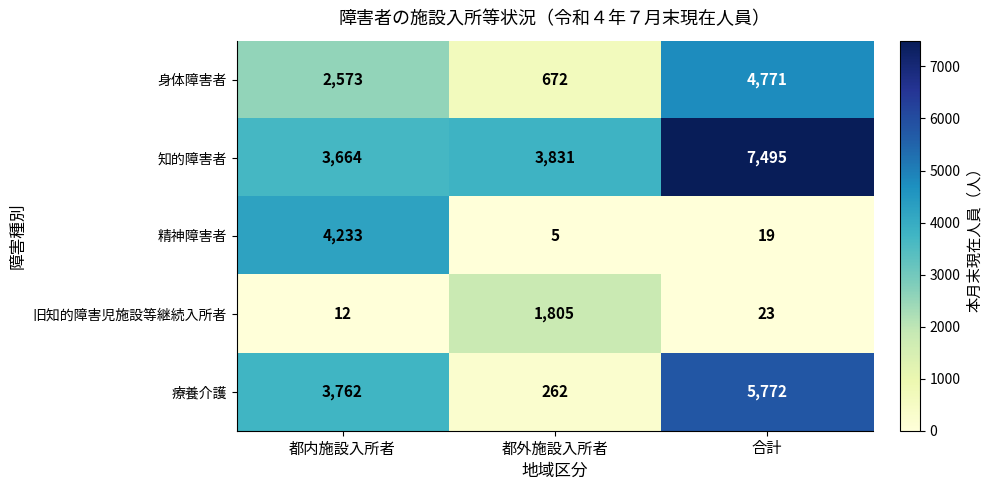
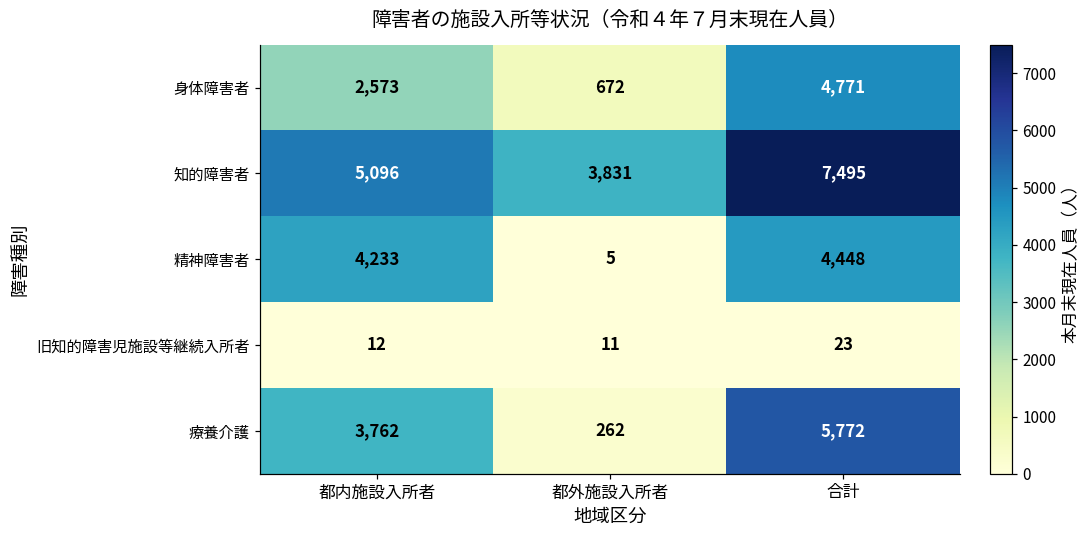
知的障害者, 都内施設入所者: 3,664 -> 5,096
精神障害者, 合計: 19 -> 4,448
旧知的障害児施設等継続入所者, 都外施設入所者: 1,805 -> 11
